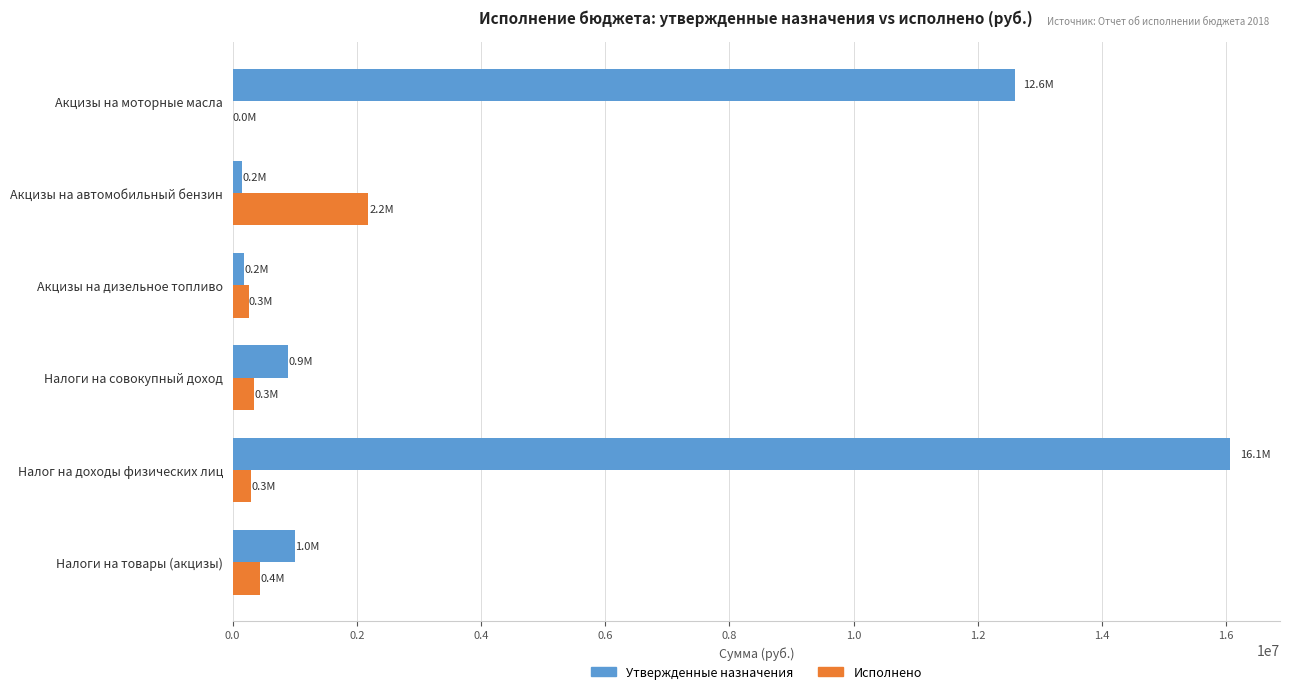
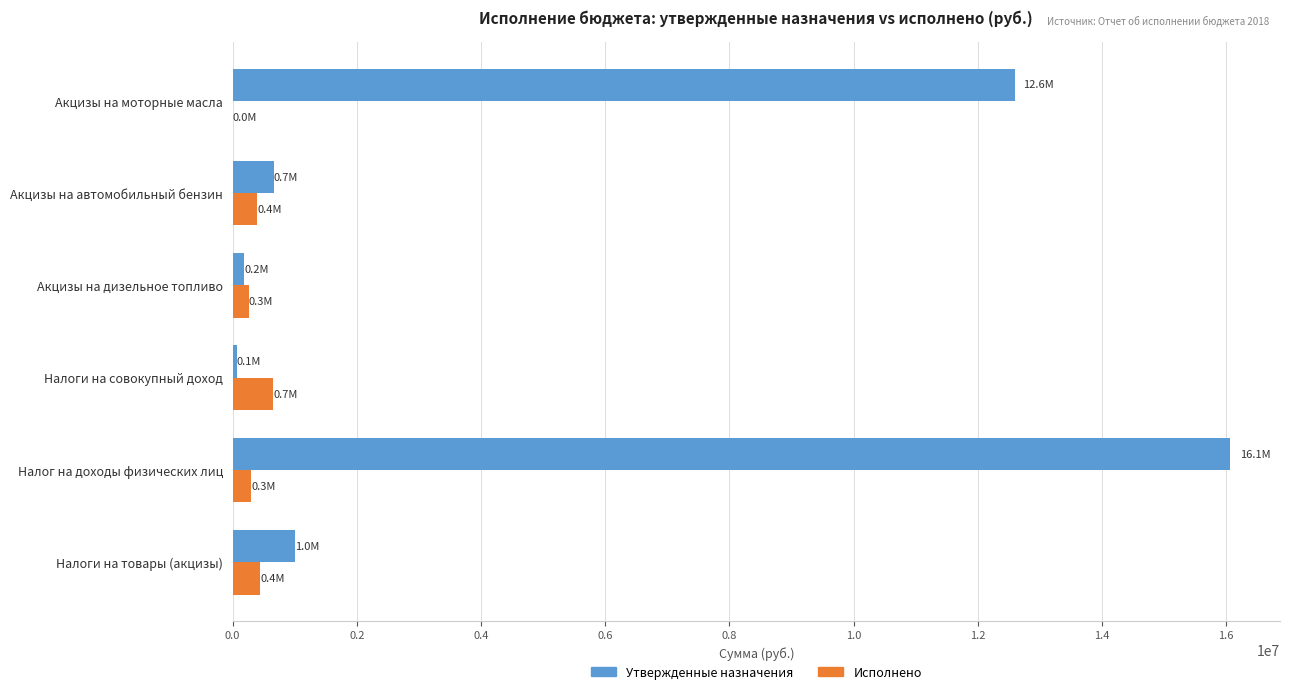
Утвержденные назначения, Акцизы на автомобильный бензин: 0.2M -> 0.7M
Исполнено, Акцизы на автомобильный бензин: 2.2M -> 0.4M
Утвержденные назначения, Налоги на совокупный доход: 0.9M -> 0.1M
Исполнено, Налоги на совокупный доход: 0.3M -> 0.7M
